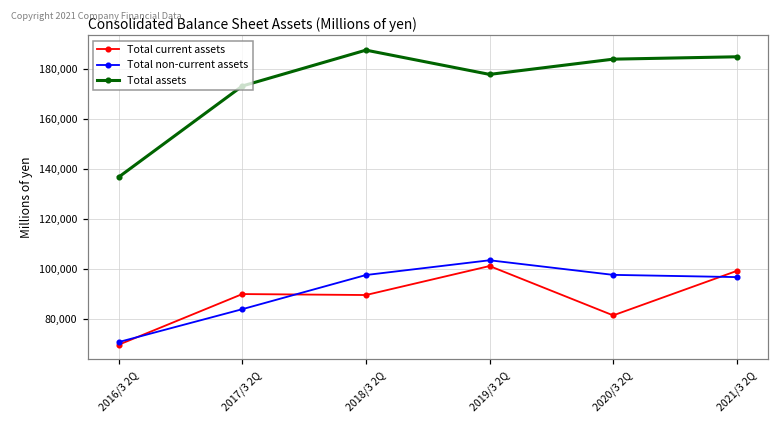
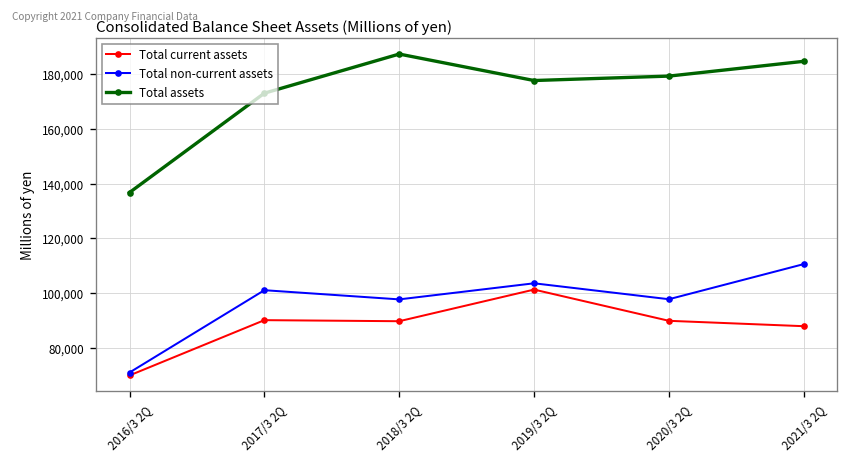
Total non-current assets, 2017/3 2Q: 84,000 -> 101,000
Total current assets, 2020/3 2Q: 82,000 -> 90,000
Total assets, 2020/3 2Q: 184,000 -> 179,000
Total current assets, 2021/3 2Q: 99,000 -> 88,000
Total non-current assets, 2021/3 2Q: 97,000 -> 111,000
